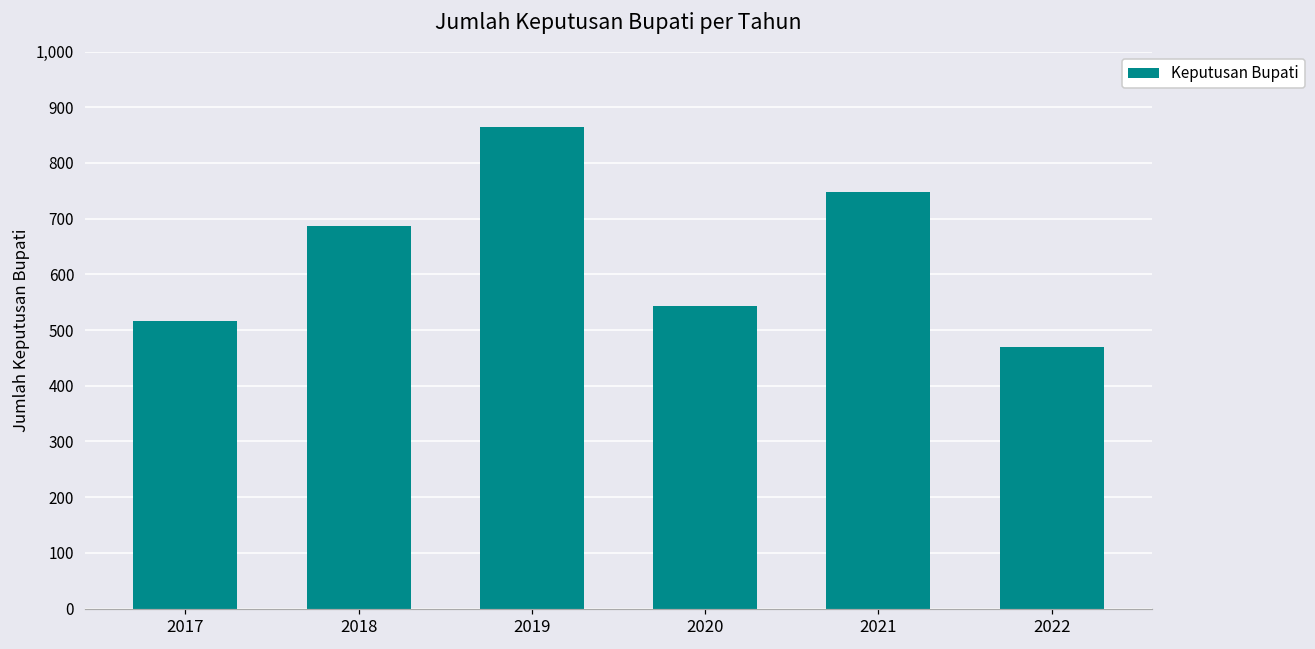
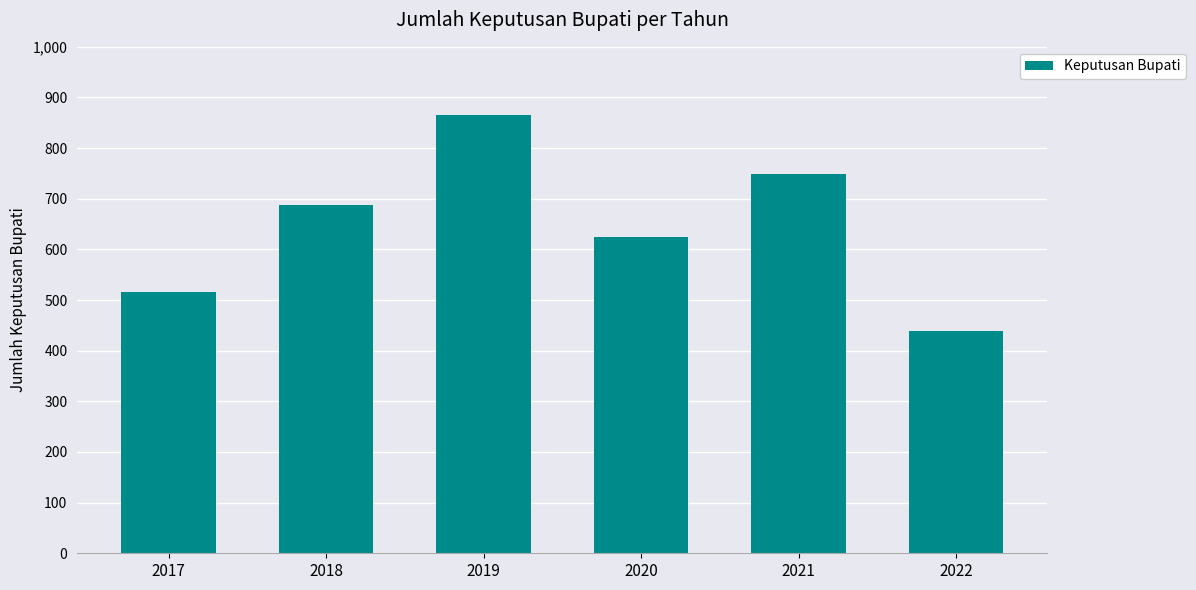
2020: 540 -> 630
2022: 470 -> 440
